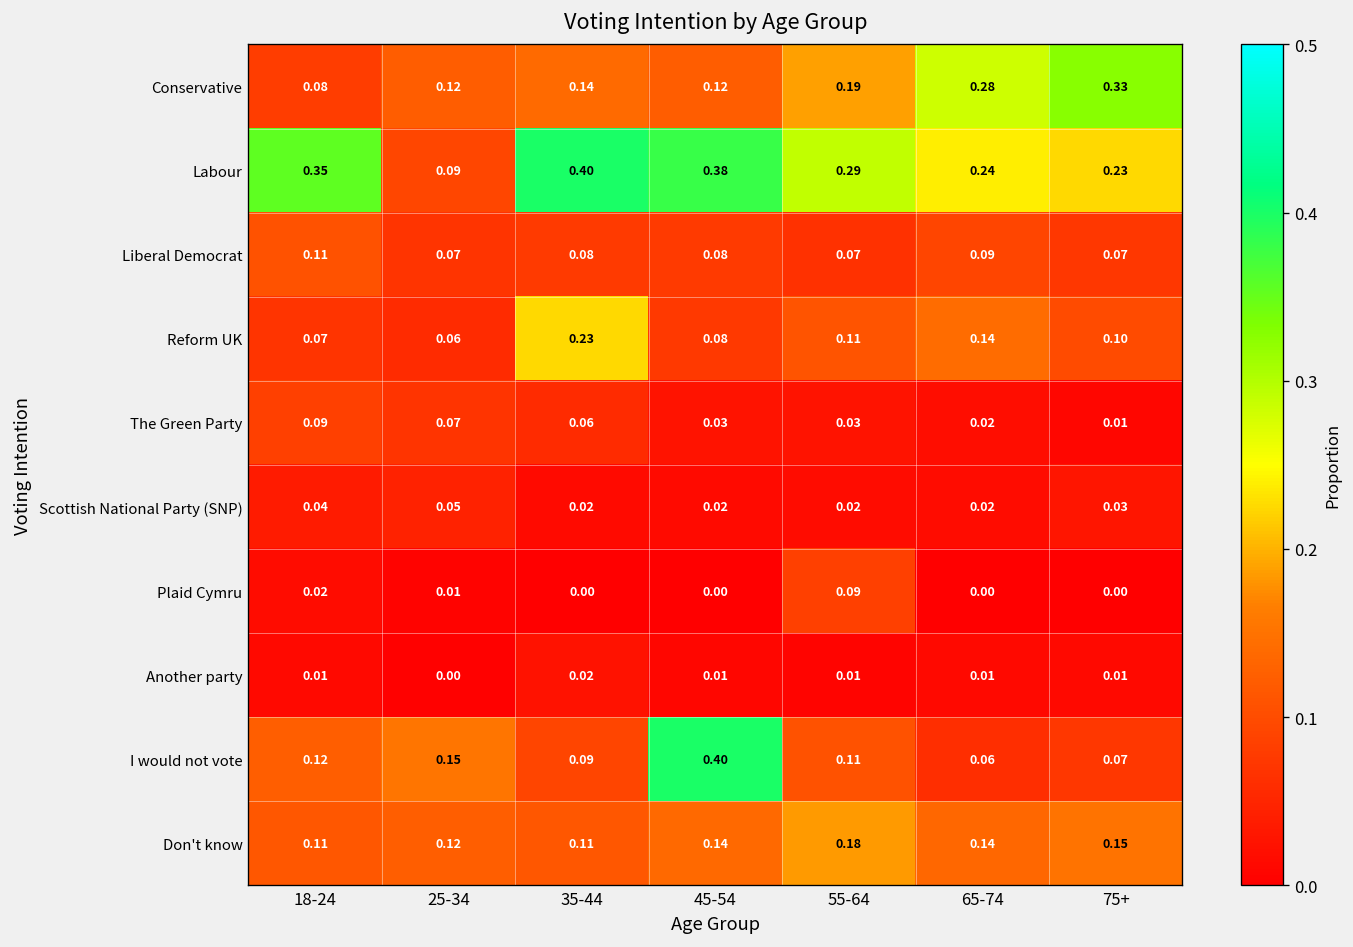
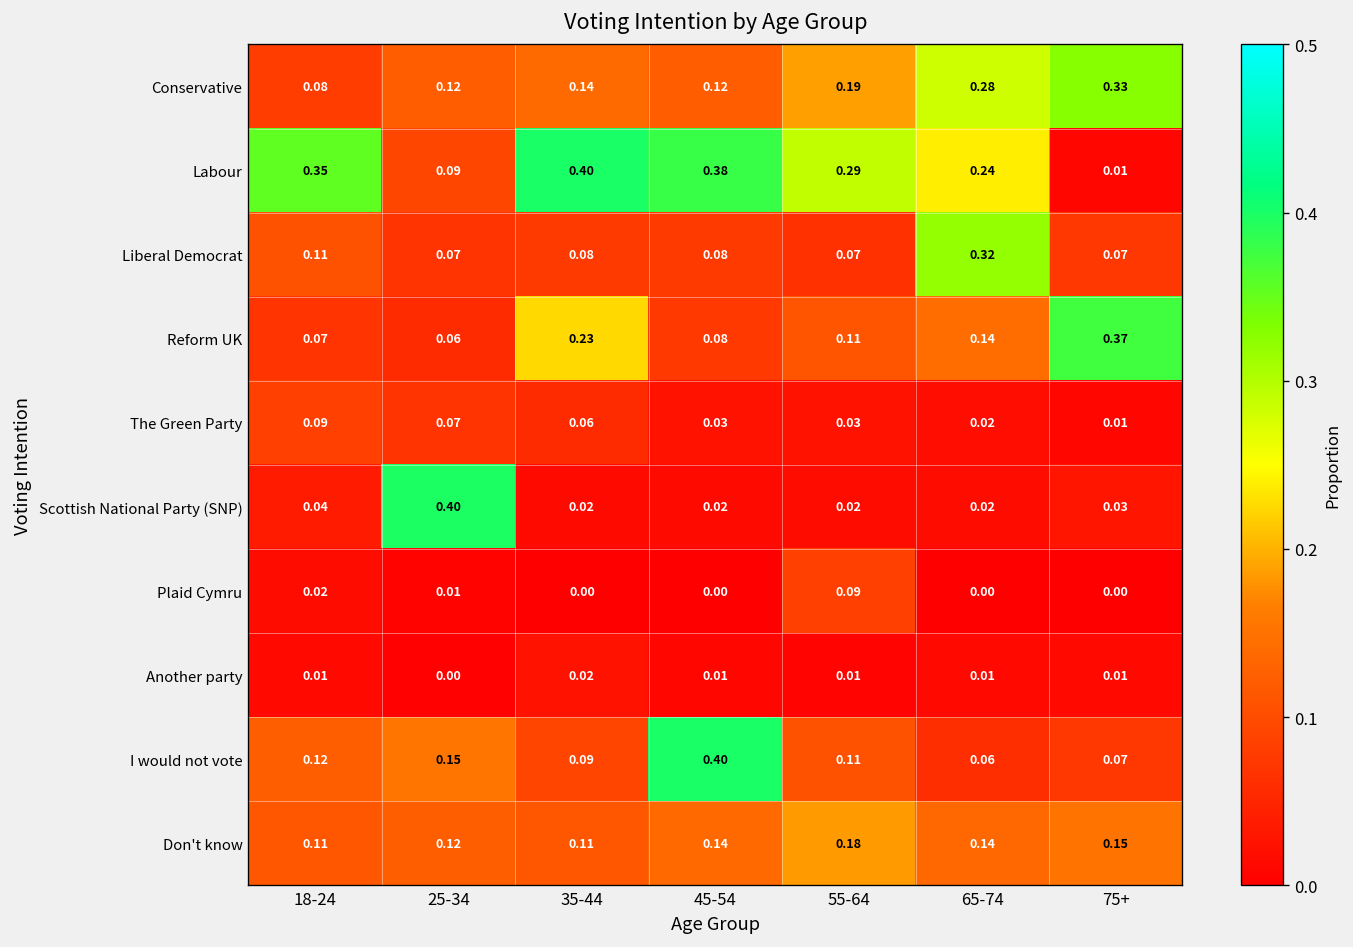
Labour, 75+: 0.23 -> 0.01
Liberal Democrat, 65-74: 0.09 -> 0.32
Reform UK, 75+: 0.10 -> 0.37
Scottish National Party (SNP), 25-34: 0.05 -> 0.40
